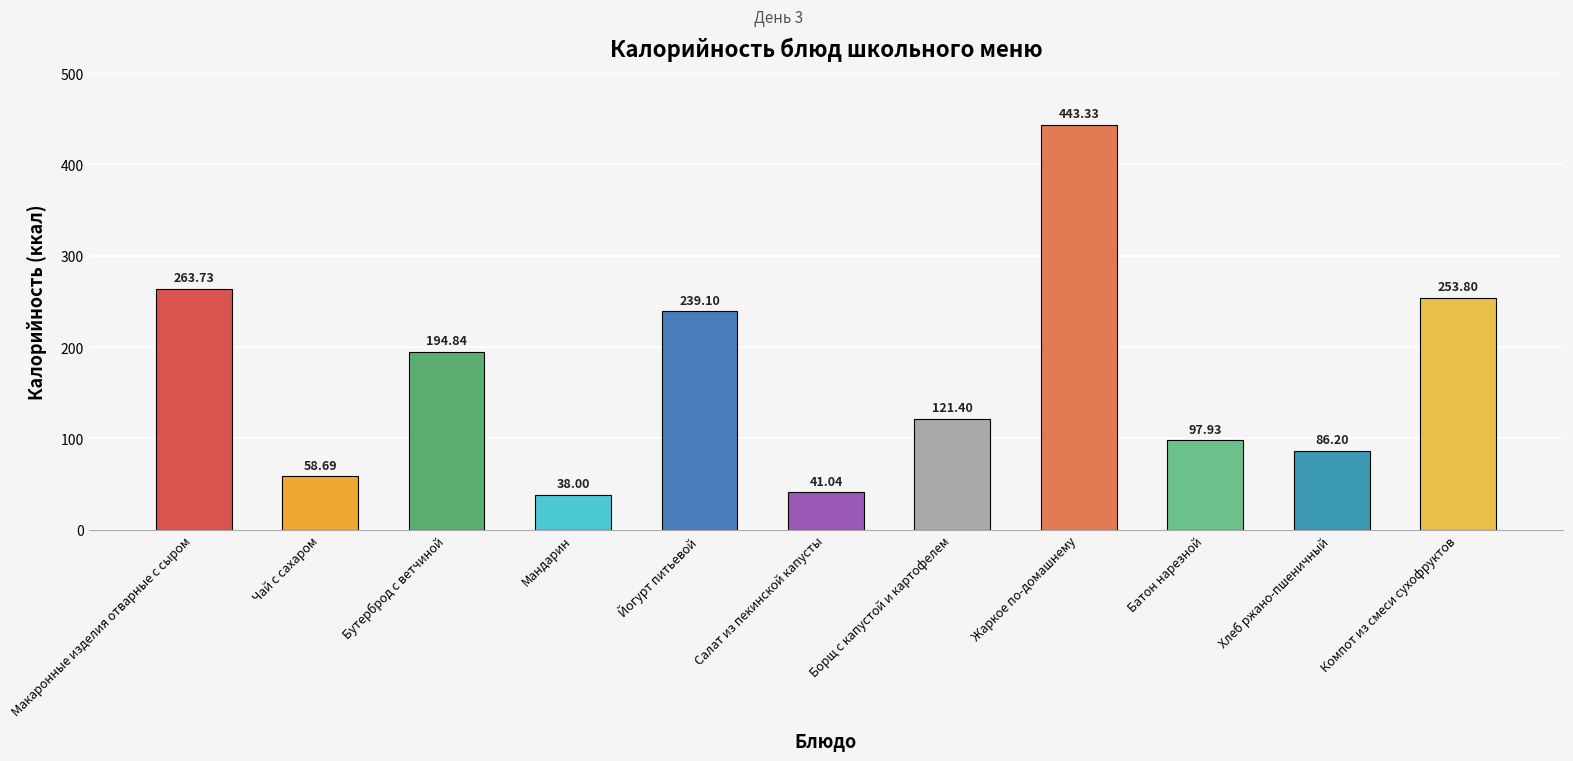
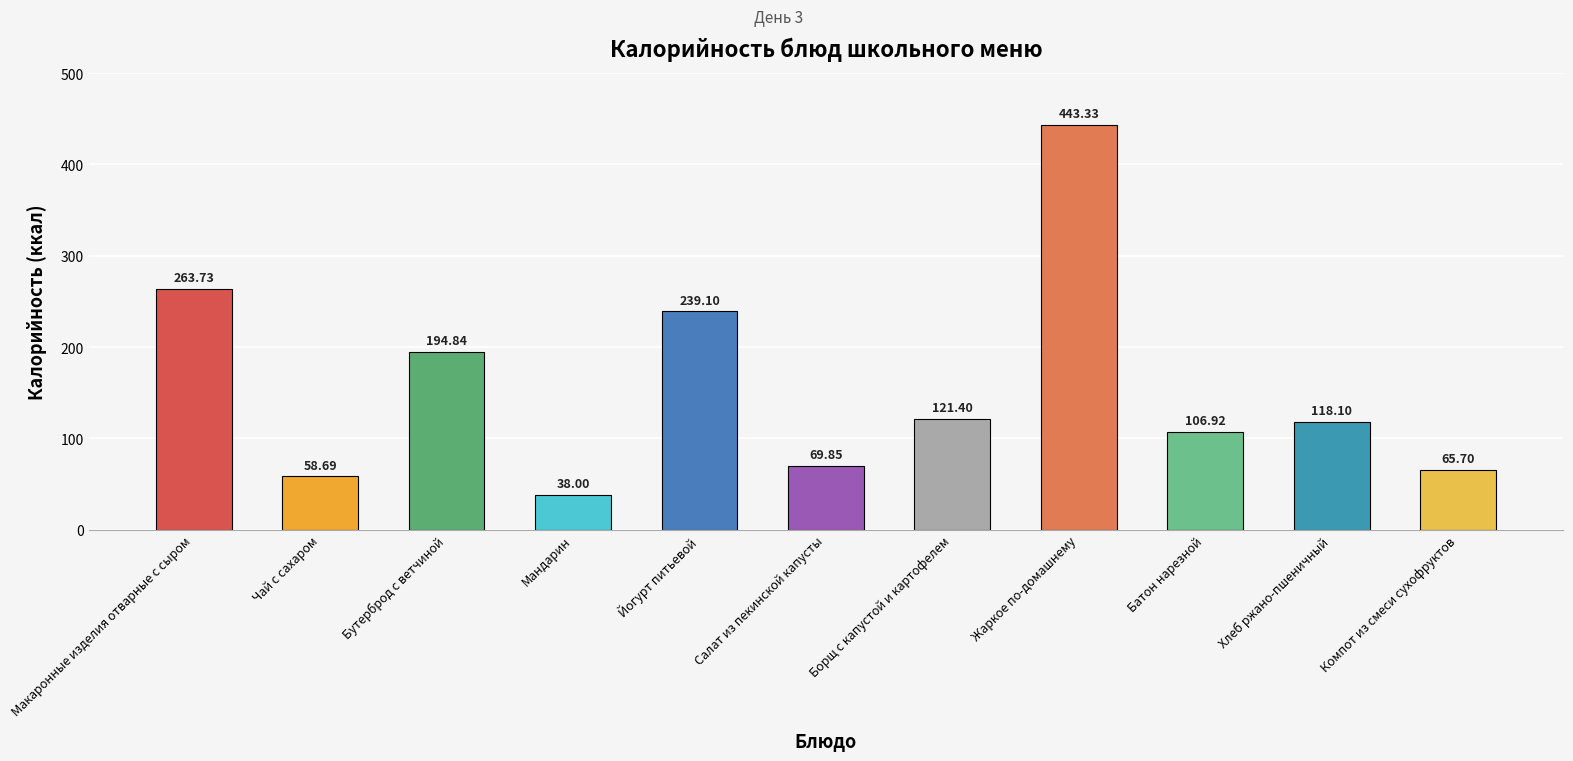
Салат из пекинской капусты: 41.04 -> 69.85
Батон нарезной: 97.93 -> 106.92
Хлеб ржано-пшеничный: 86.20 -> 118.10
Компот из смеси сухофруктов: 253.80 -> 65.70
